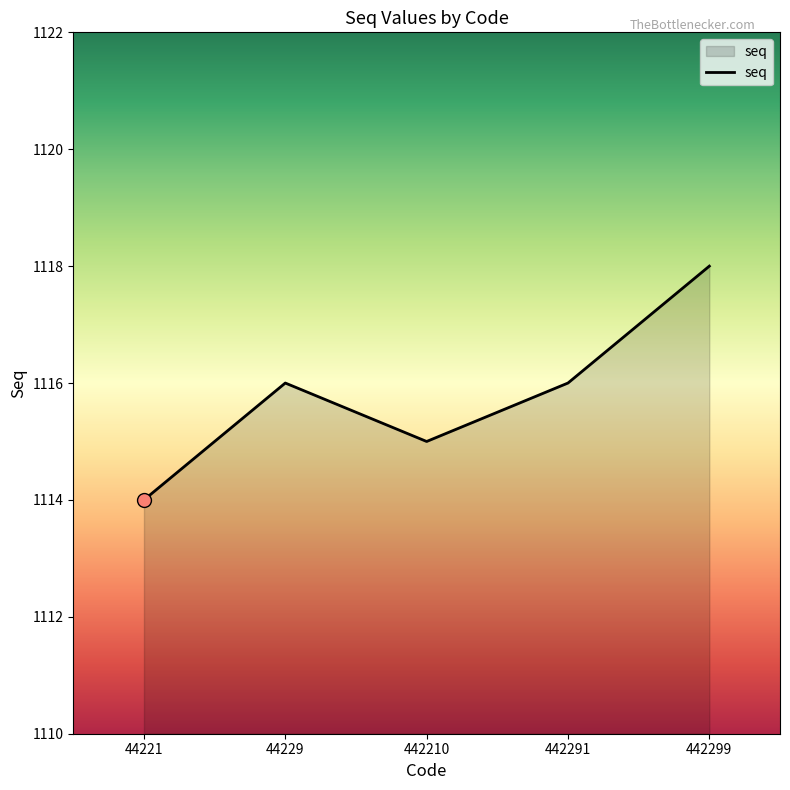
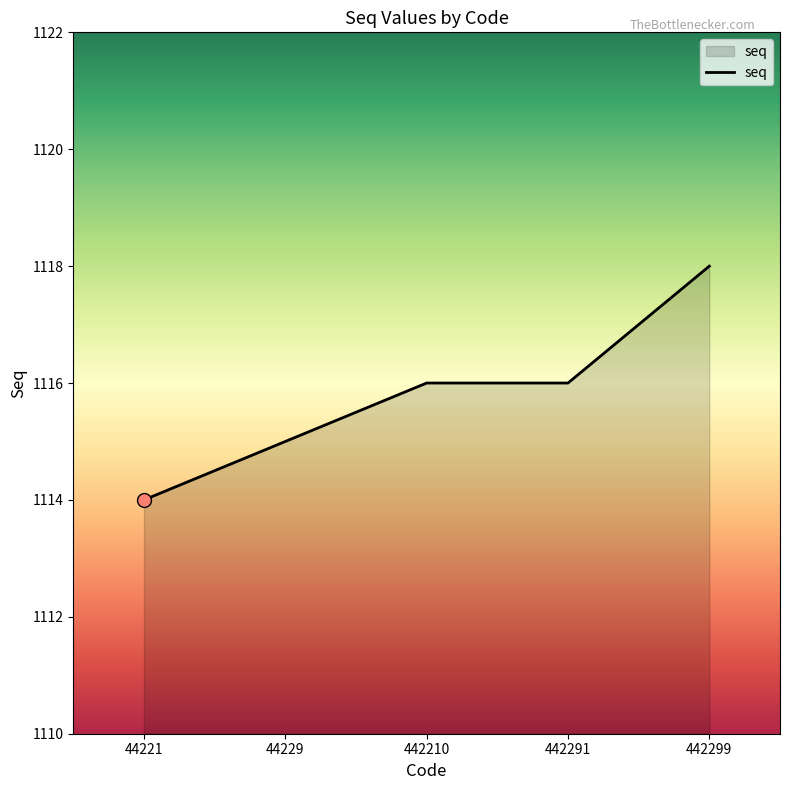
seq, 44229: 1116 -> 1115
seq, 442210: 1115 -> 1116
